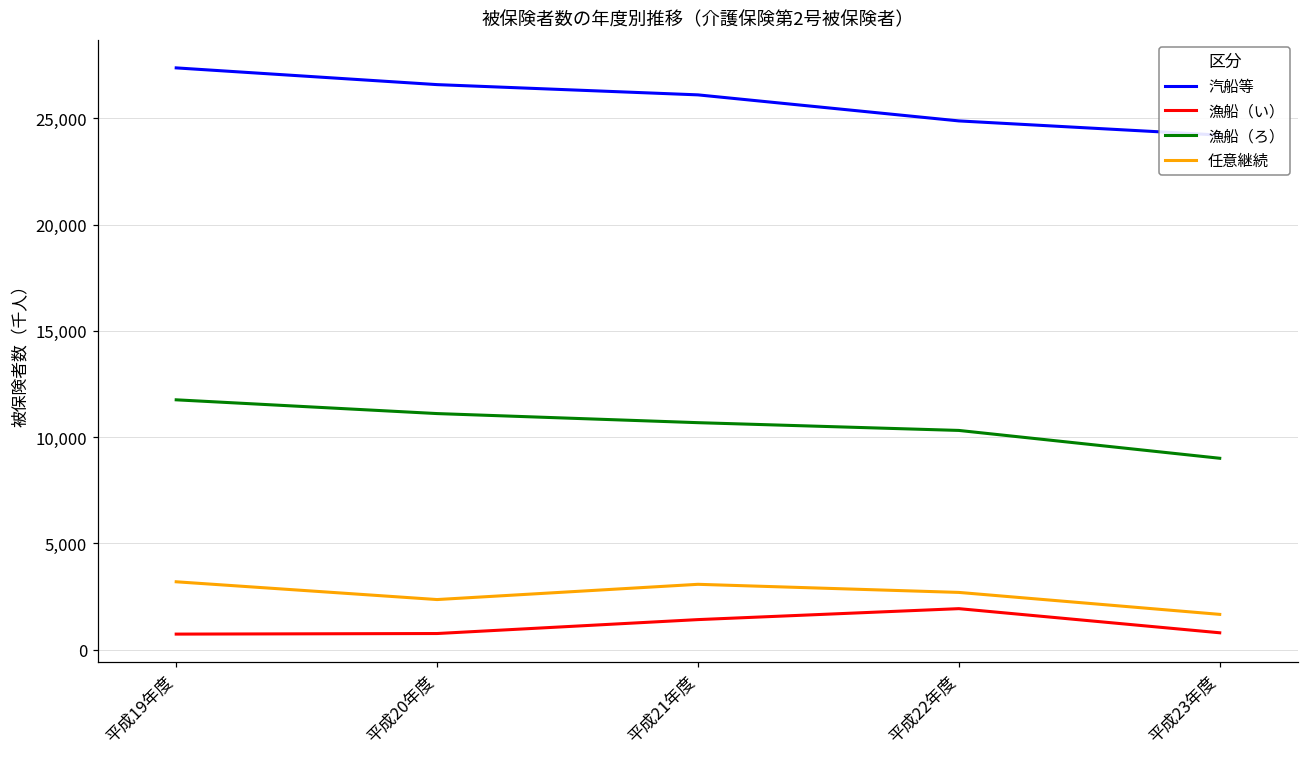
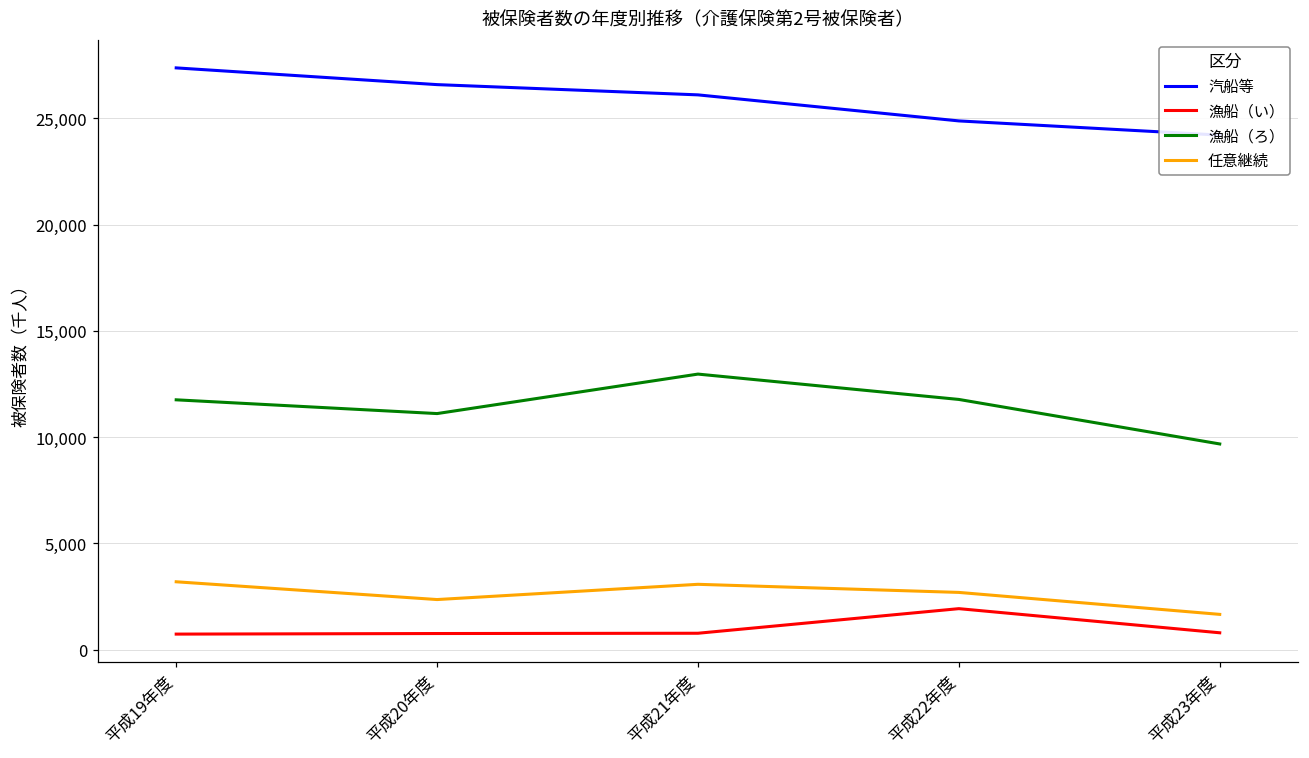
漁船（い）, 平成21年度: 1,400 -> 800
漁船（ろ）, 平成21年度: 10,700 -> 13,000
漁船（ろ）, 平成22年度: 10,300 -> 11,800
漁船（ろ）, 平成23年度: 9,000 -> 9,700
